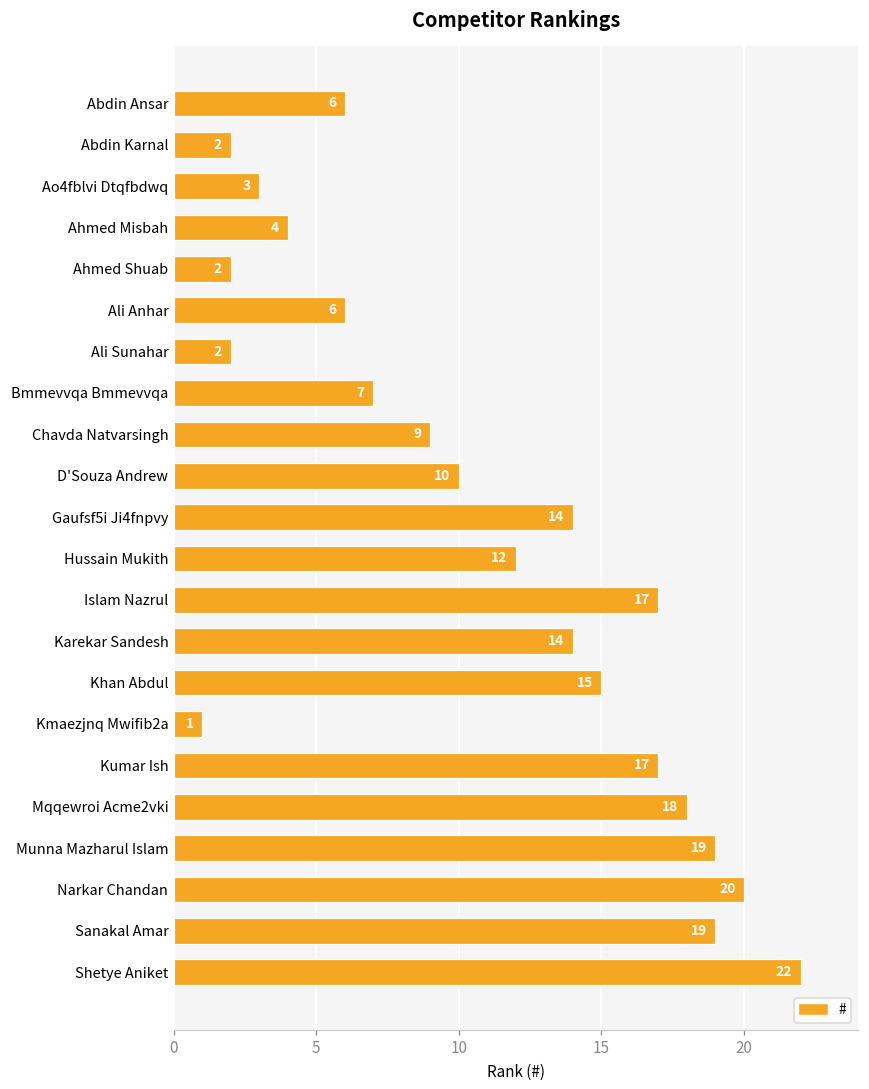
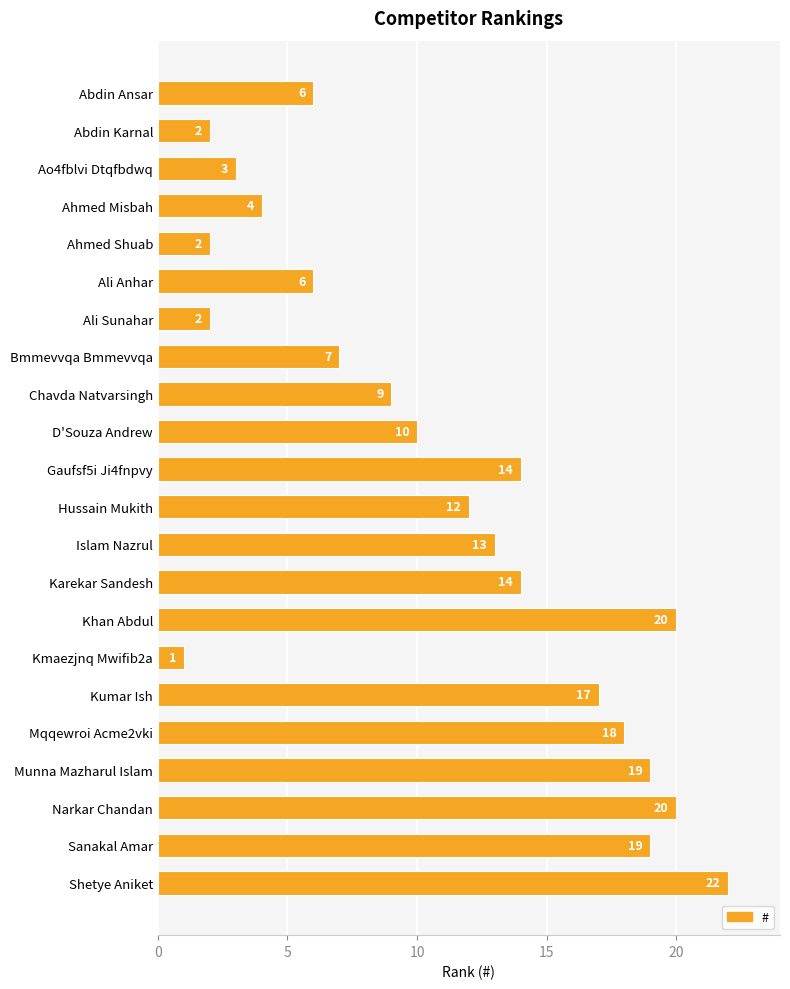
Islam Nazrul: 17 -> 13
Khan Abdul: 15 -> 20
